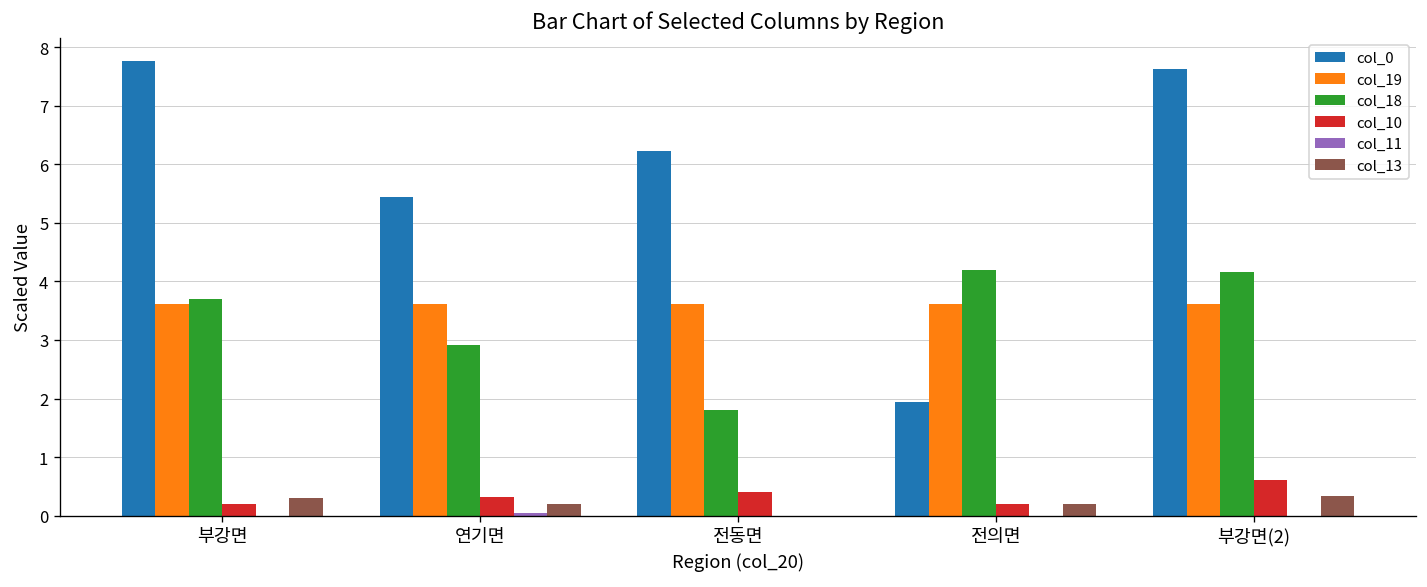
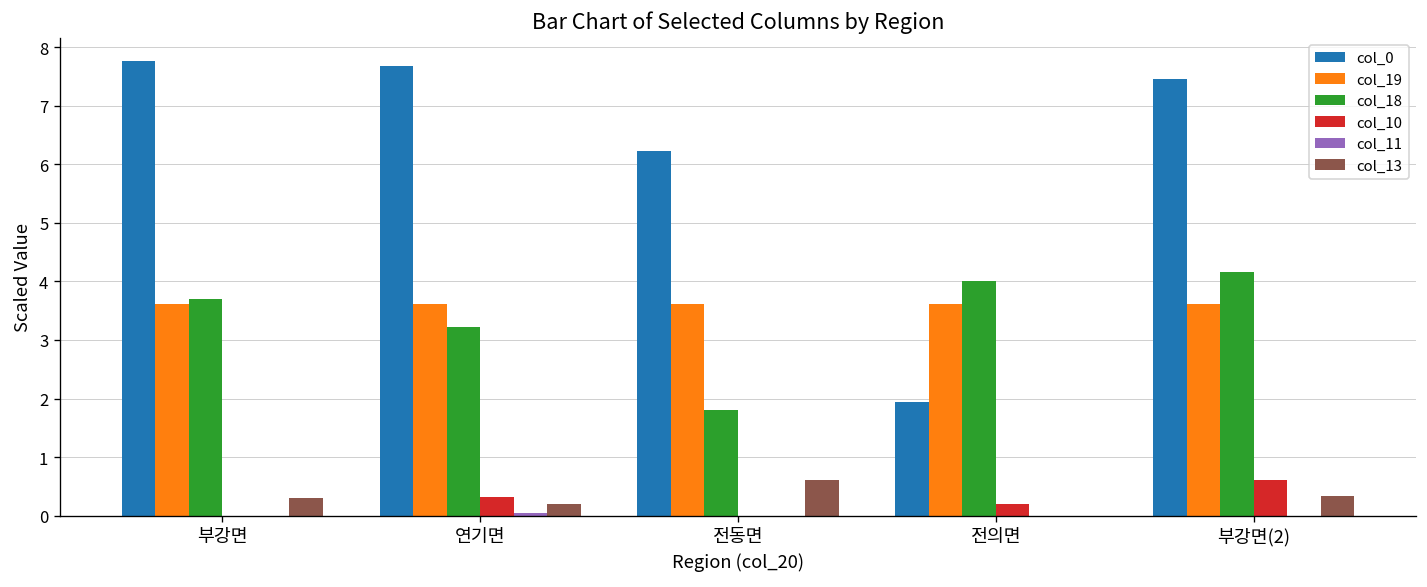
col_10, 부강면: 0.2 -> 0.0
col_0, 연기면: 5.4 -> 7.7
col_18, 연기면: 2.9 -> 3.2
col_10, 전동면: 0.4 -> 0.0
col_13, 전동면: 0.0 -> 0.6
col_18, 전의면: 4.2 -> 4.0
col_13, 전의면: 0.2 -> 0.0
col_0, 부강면(2): 7.6 -> 7.5
